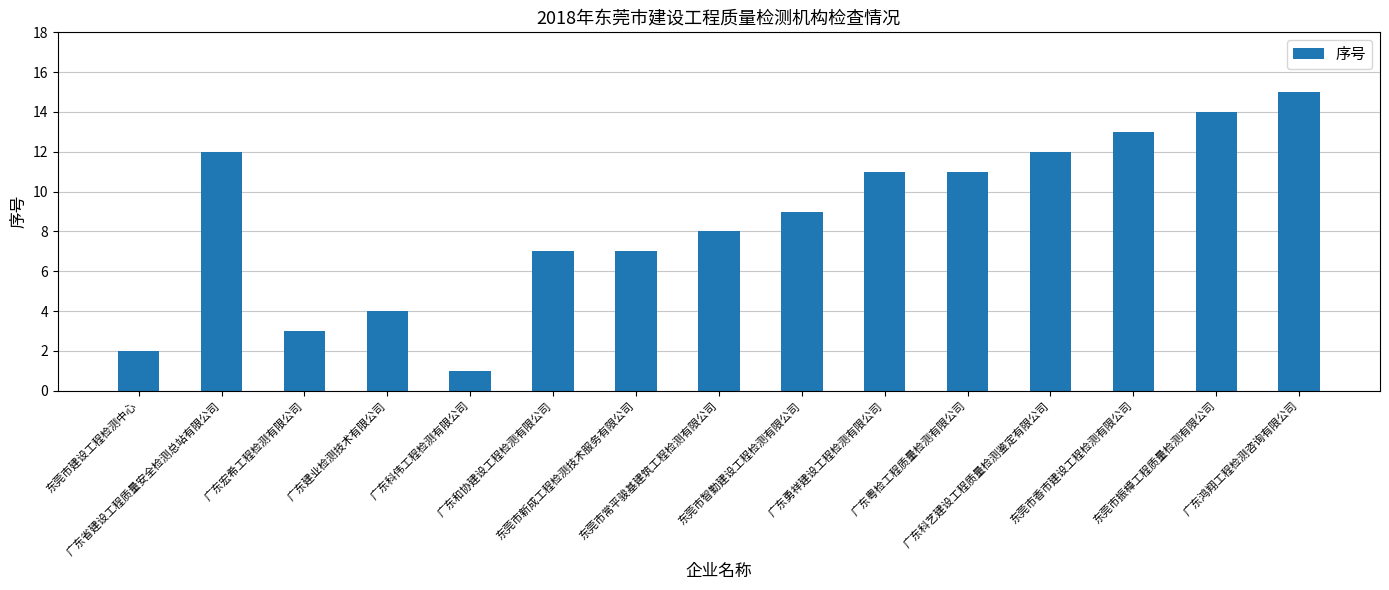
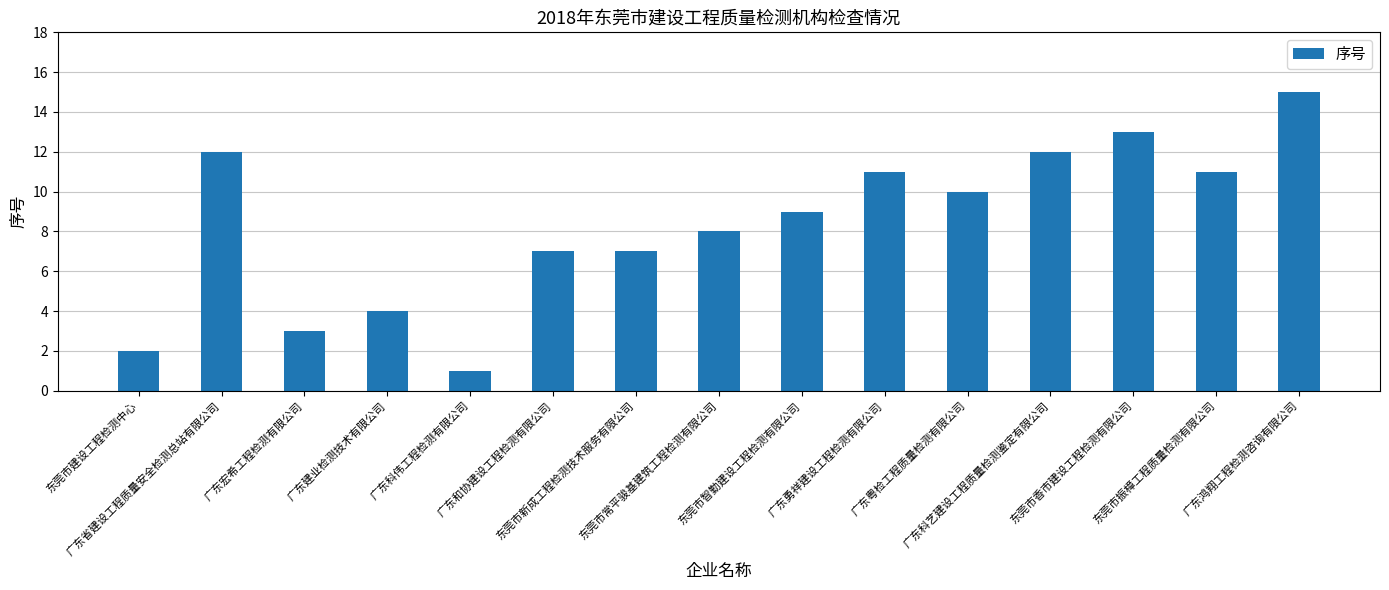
广东粤检工程质量检测有限公司: 11 -> 10
东莞市振樟工程质量检测有限公司: 14 -> 11
